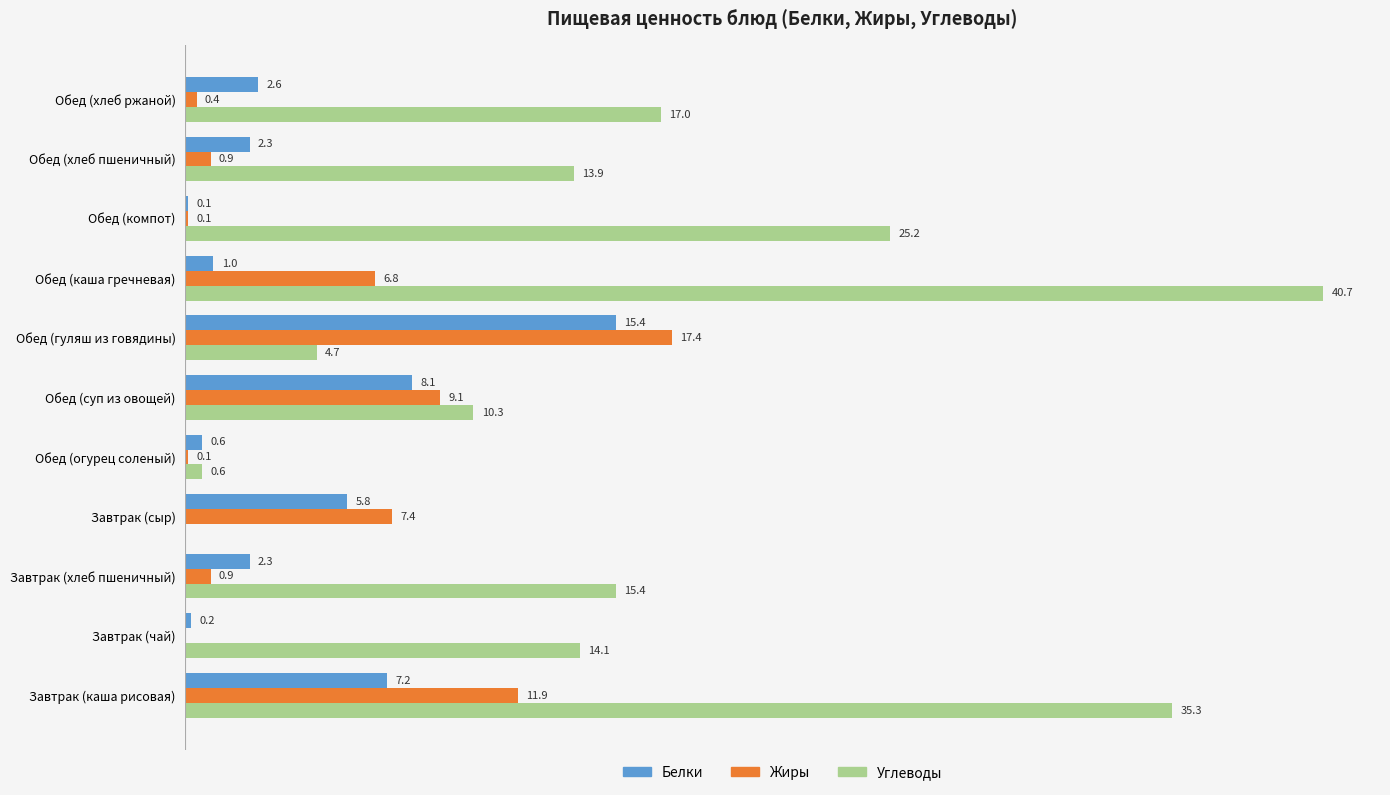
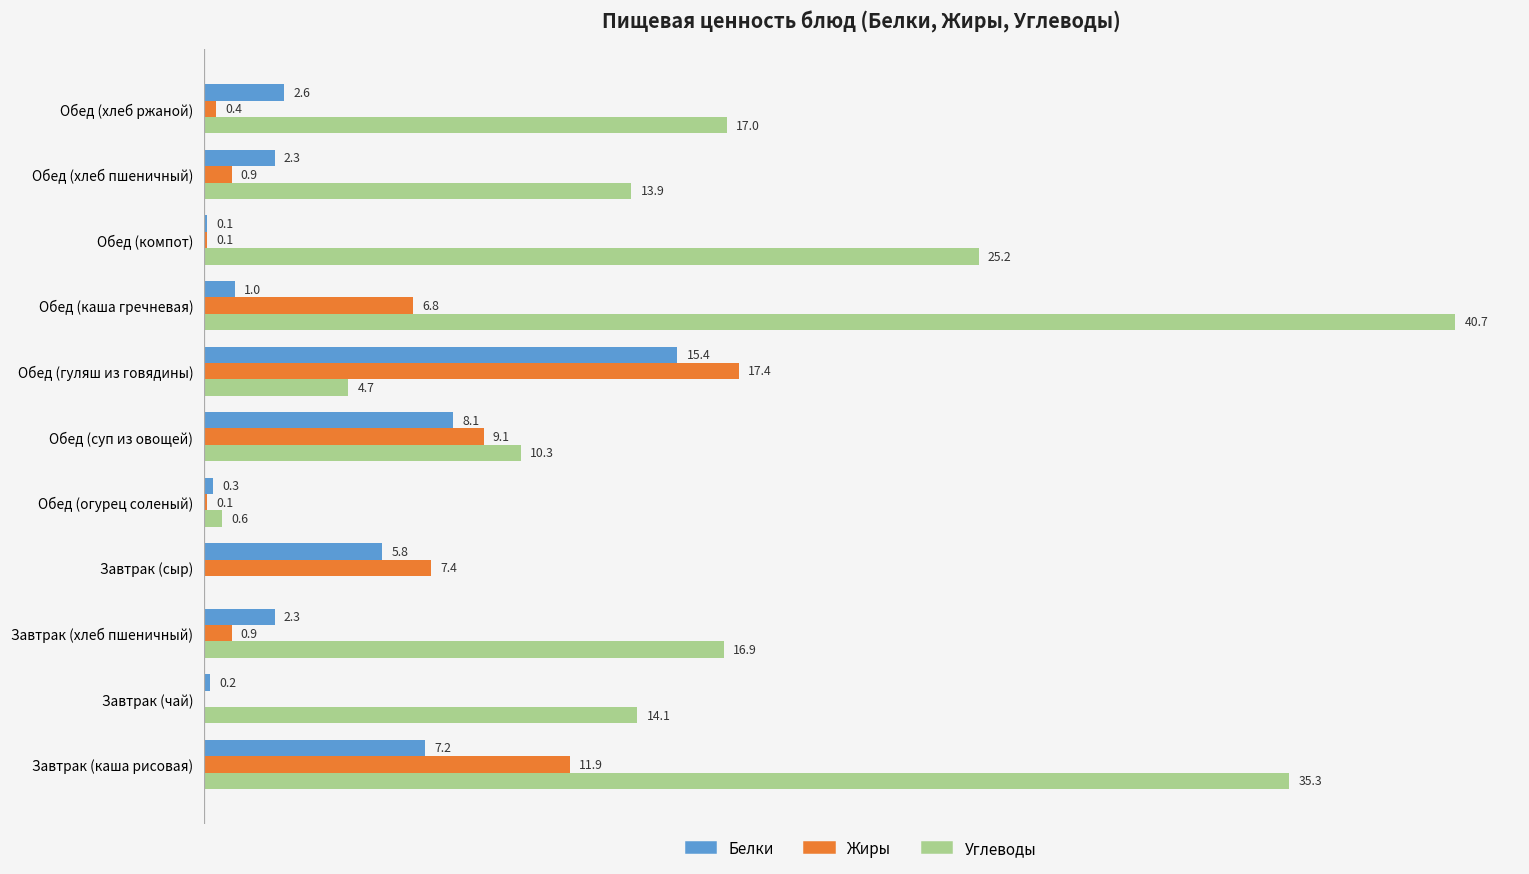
Белки, Обед (огурец соленый): 0.6 -> 0.3
Углеводы, Завтрак (хлеб пшеничный): 15.4 -> 16.9
